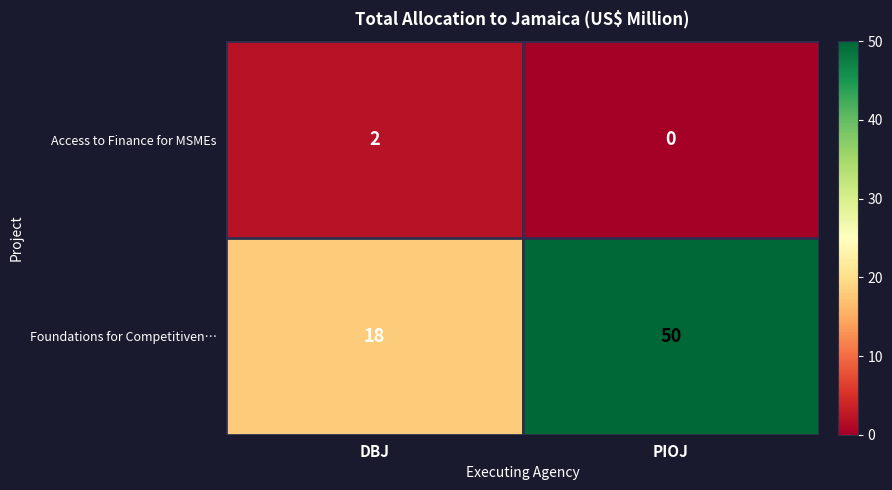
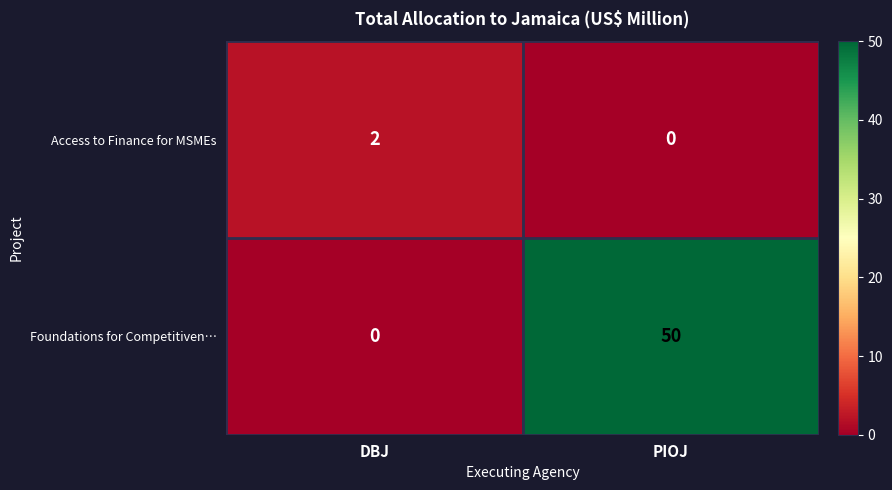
Foundations for Competitiven…, DBJ: 18 -> 0
